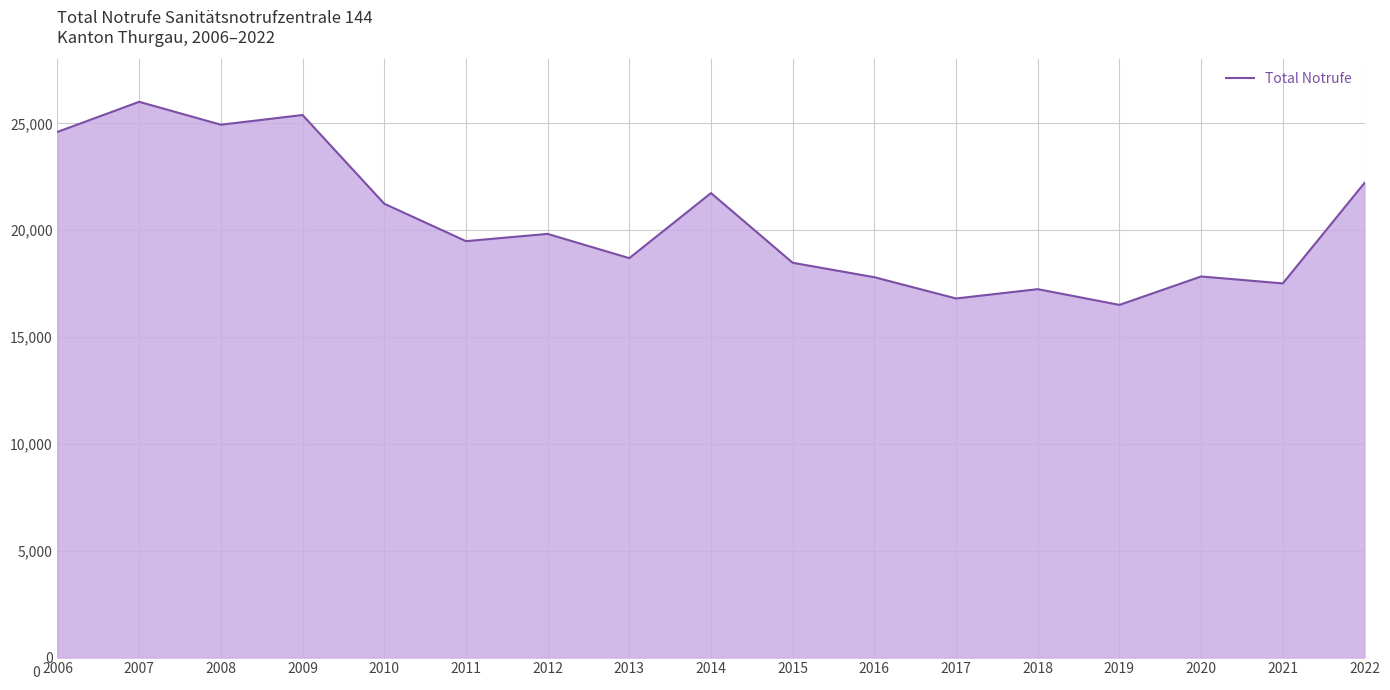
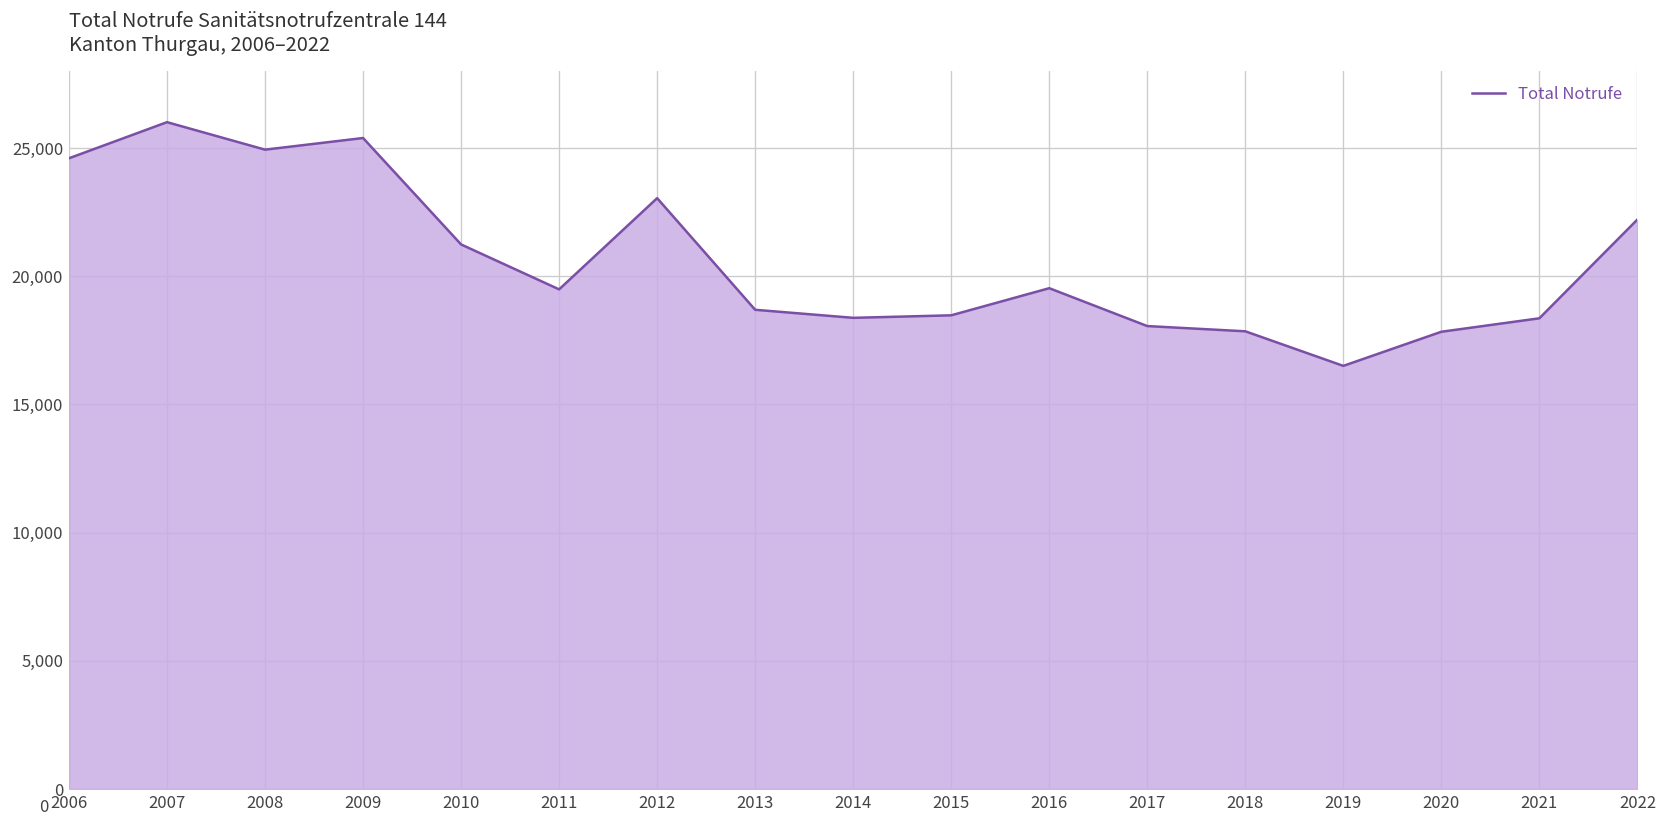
2012: 19,800 -> 23,000
2014: 21,700 -> 18,400
2016: 17,800 -> 19,500
2017: 16,800 -> 18,100
2018: 17,200 -> 17,900
2021: 17,500 -> 18,400
